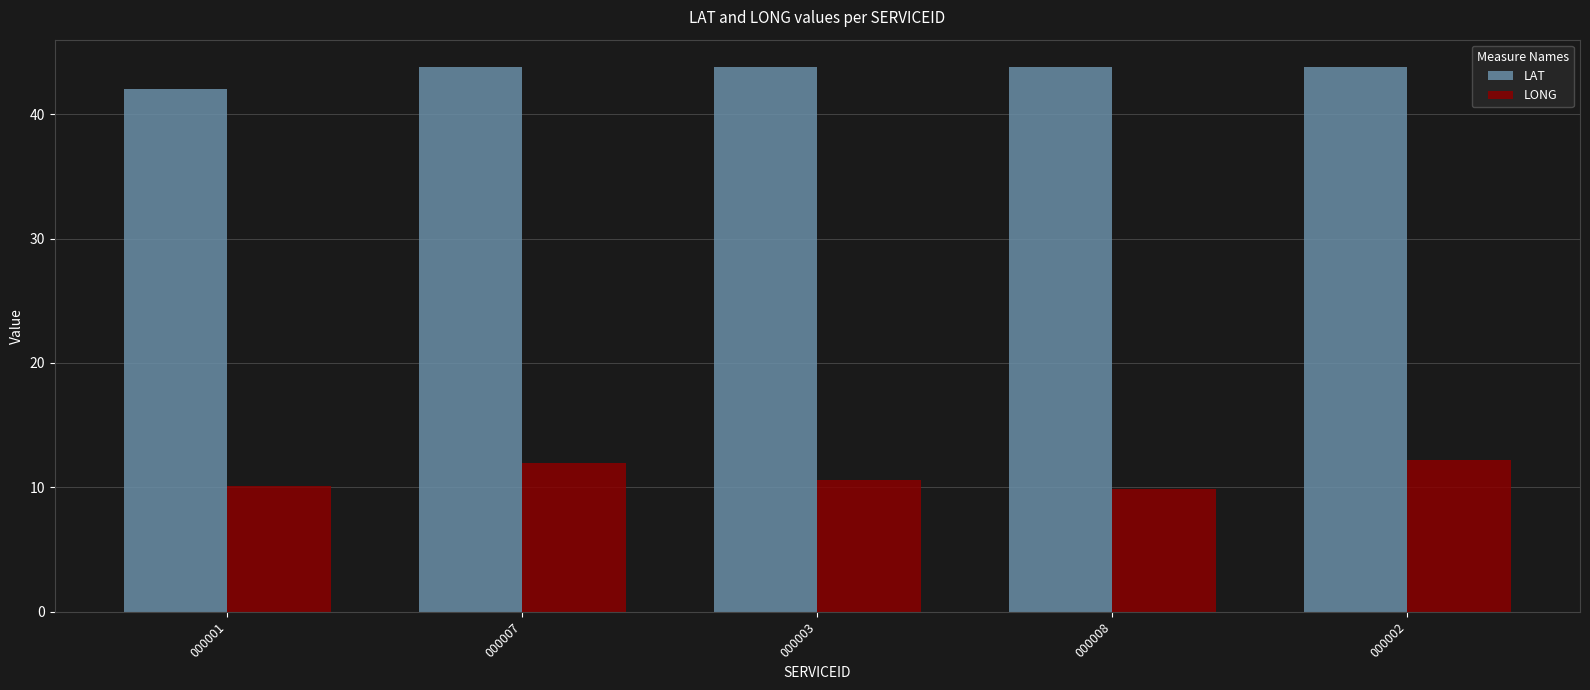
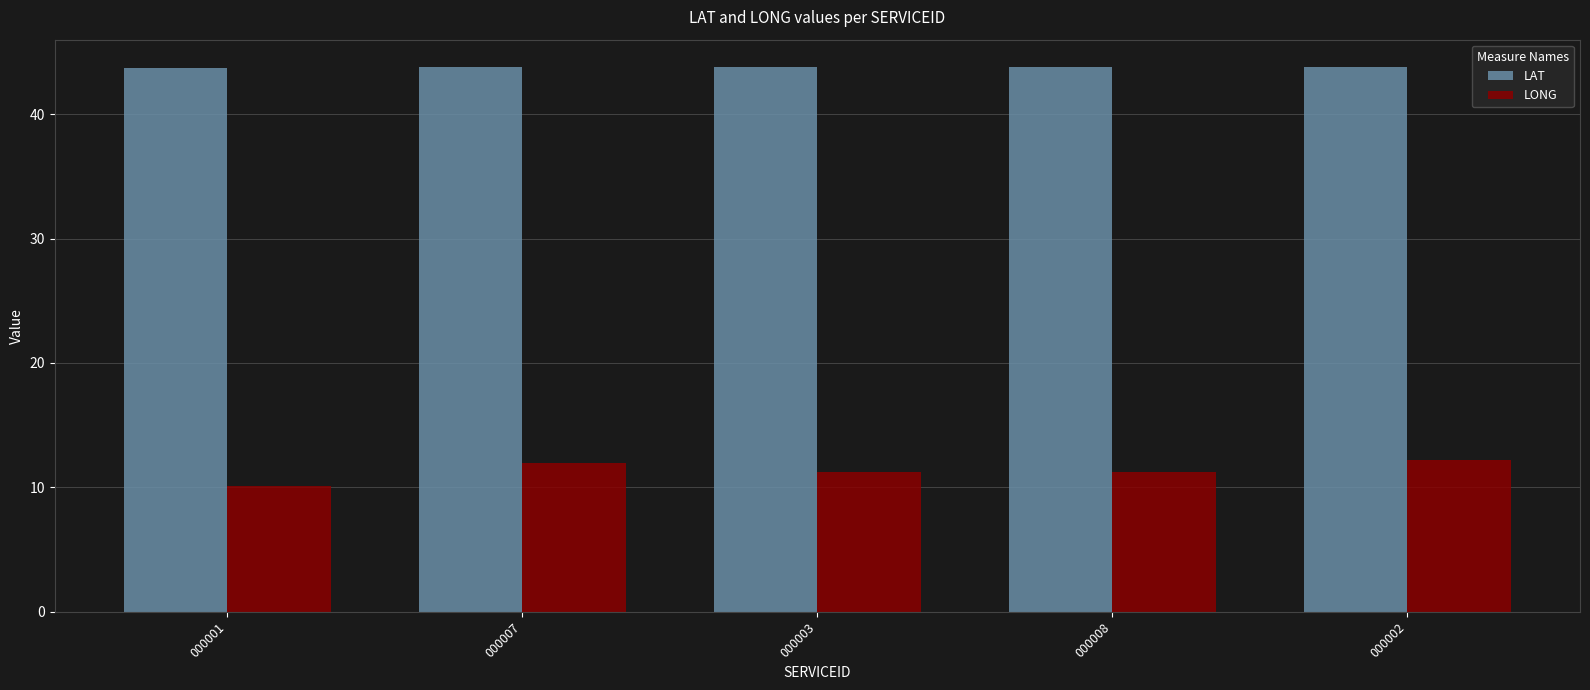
LAT, 000001: 42.0 -> 43.7
LONG, 000003: 10.6 -> 11.3
LONG, 000008: 9.9 -> 11.3
